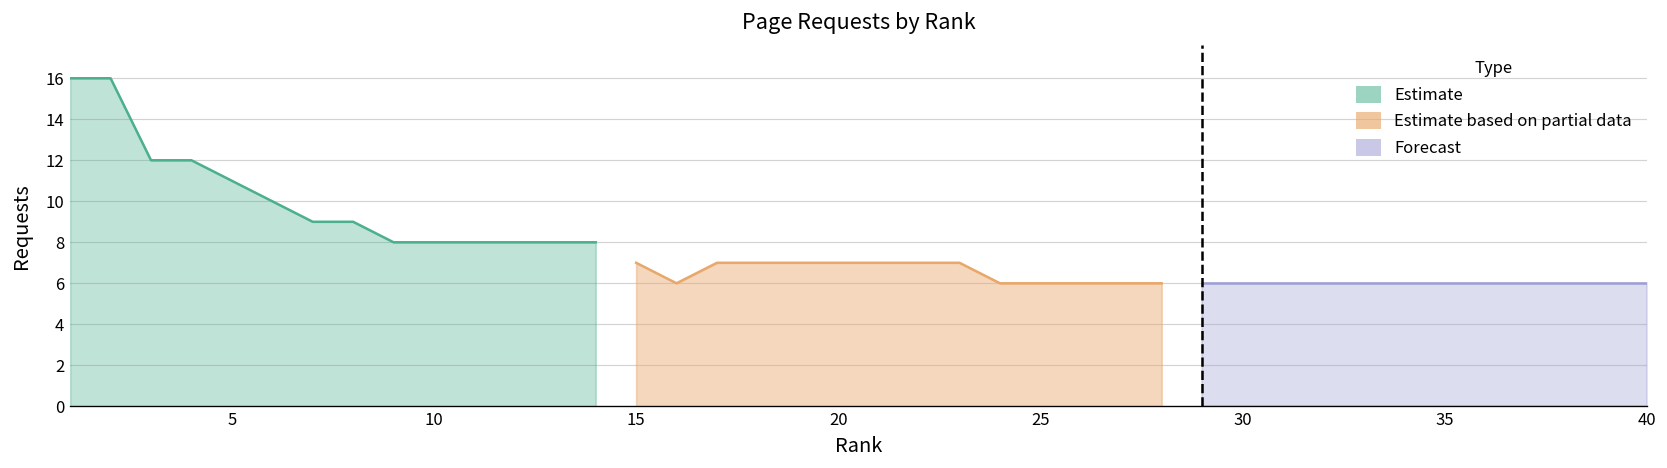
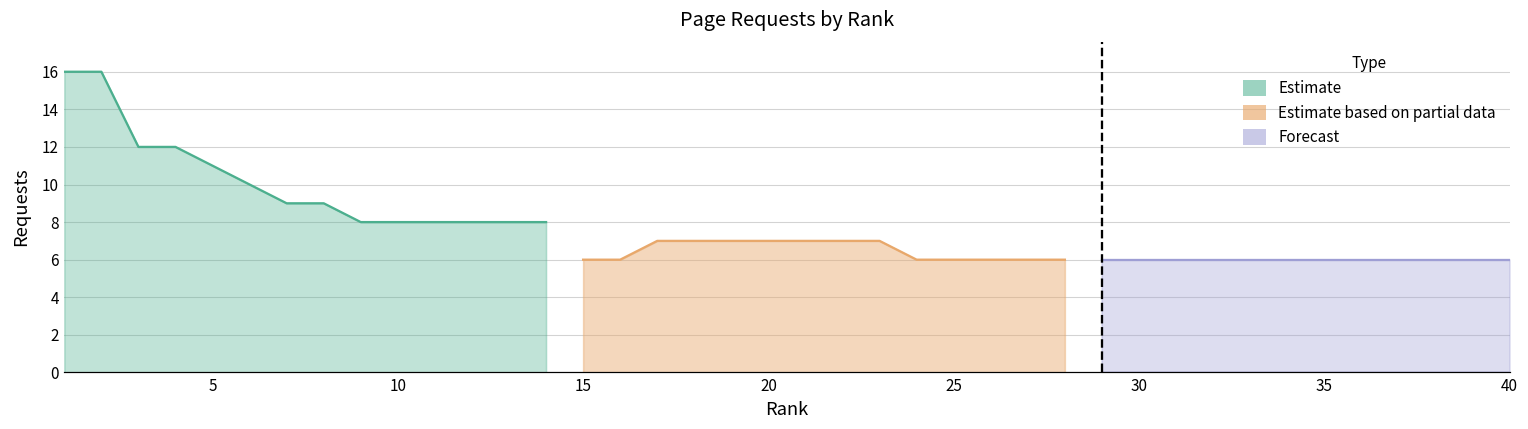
Estimate based on partial data, 15: 7 -> 6
